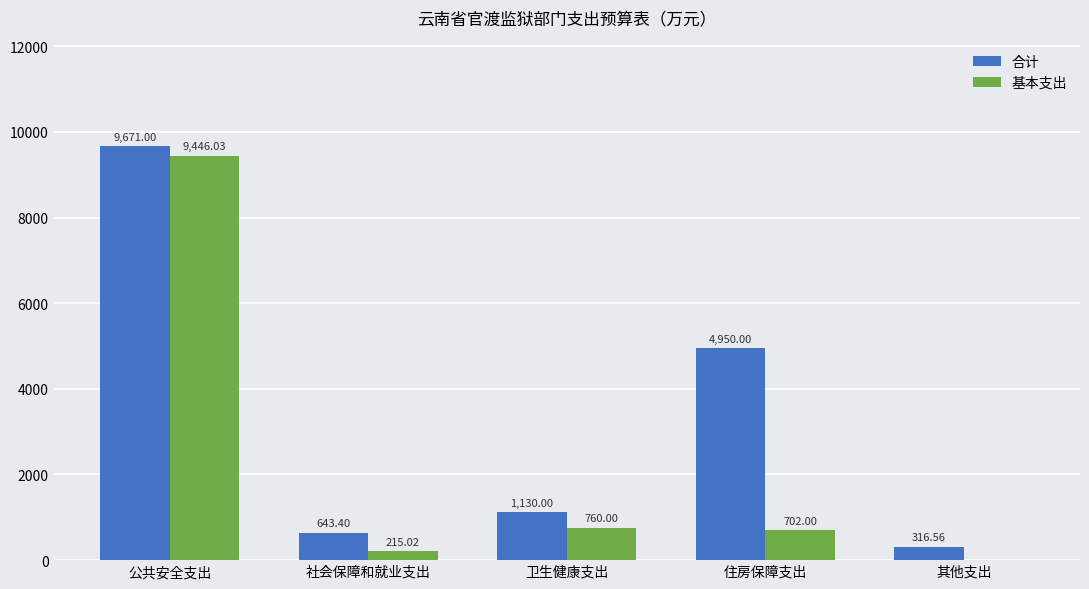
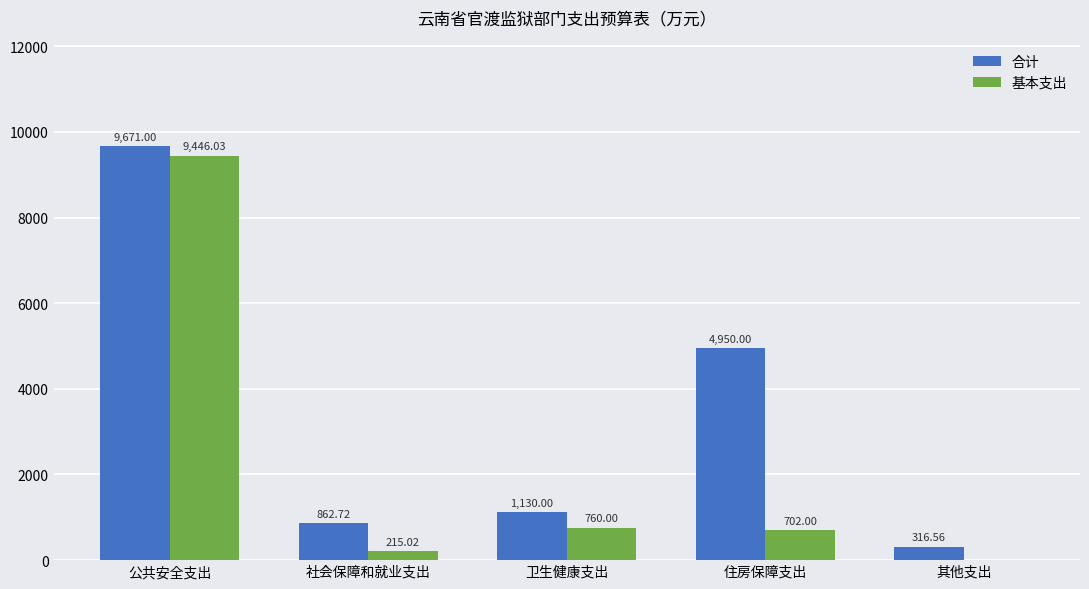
合计, 社会保障和就业支出: 643.40 -> 862.72
